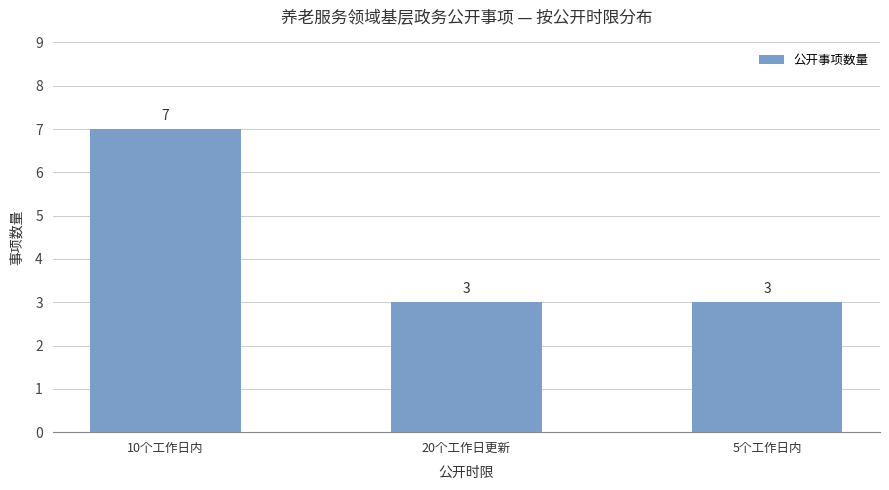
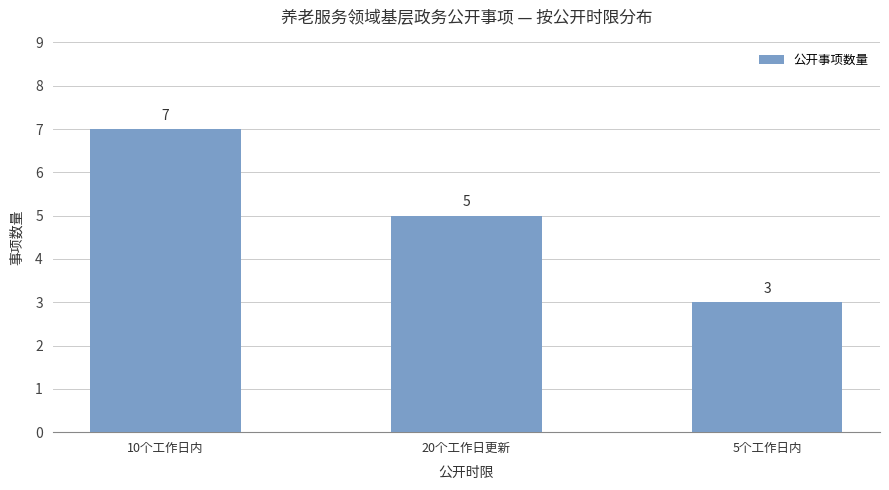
20个工作日更新: 3 -> 5
